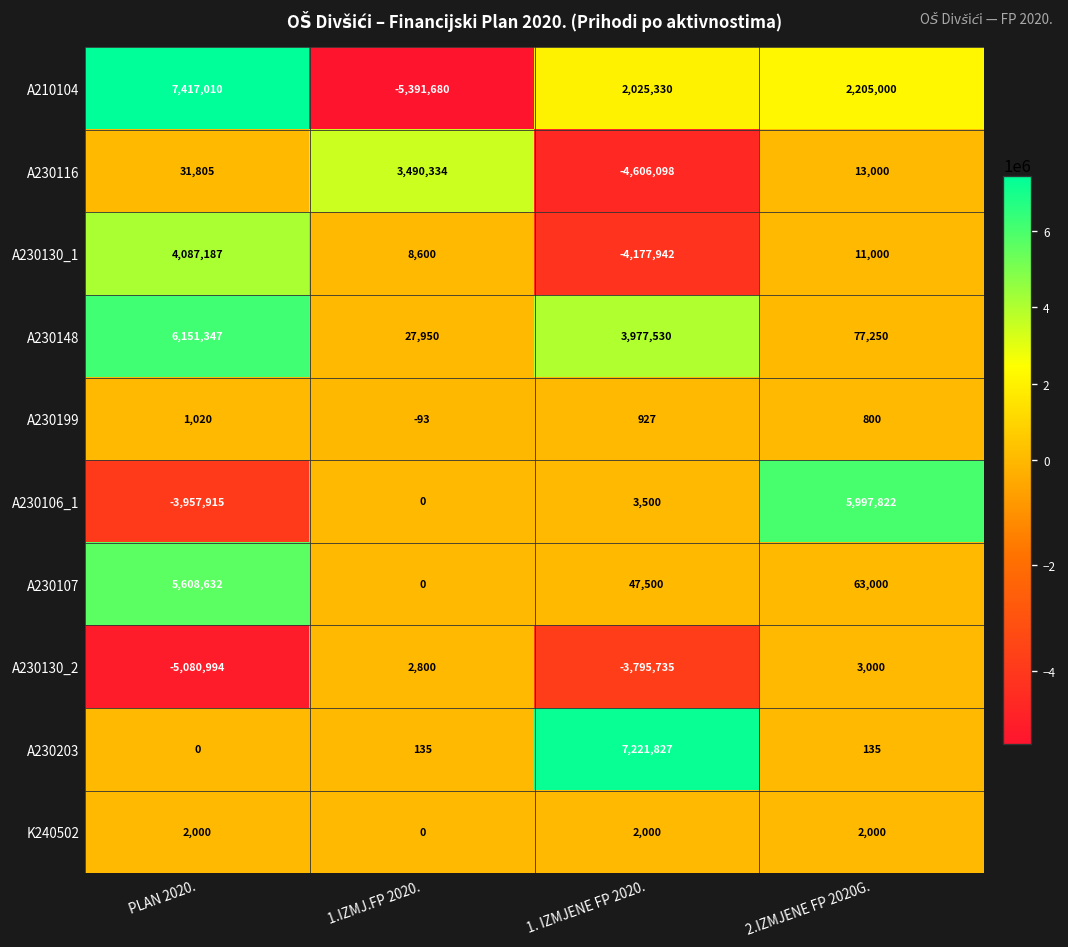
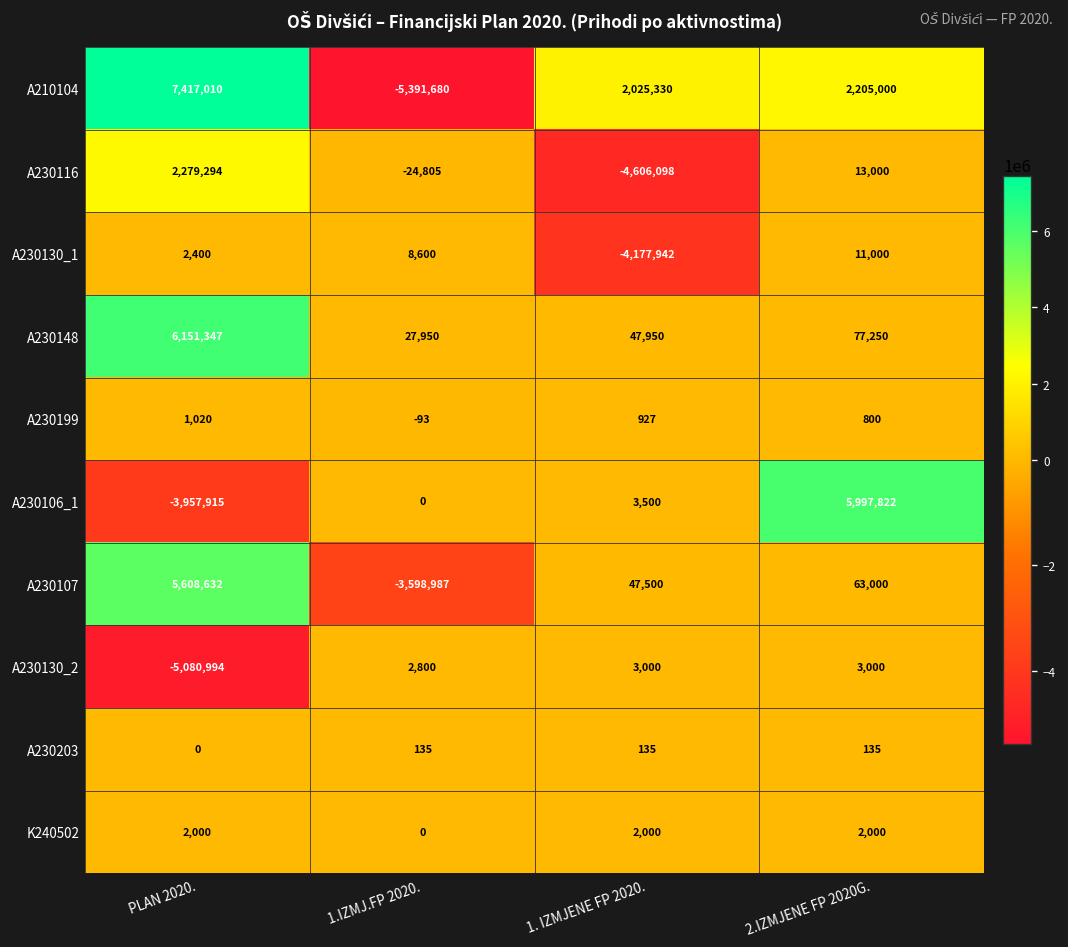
A230116, PLAN 2020.: 31,805 -> 2,279,294
A230116, 1.IZMJ.FP 2020.: 3,490,334 -> -24,805
A230130_1, PLAN 2020.: 4,087,187 -> 2,400
A230148, 1. IZMJENE FP 2020.: 3,977,530 -> 47,950
A230107, 1.IZMJ.FP 2020.: 0 -> -3,598,987
A230130_2, 1. IZMJENE FP 2020.: -3,795,735 -> 3,000
A230203, 1. IZMJENE FP 2020.: 7,221,827 -> 135
